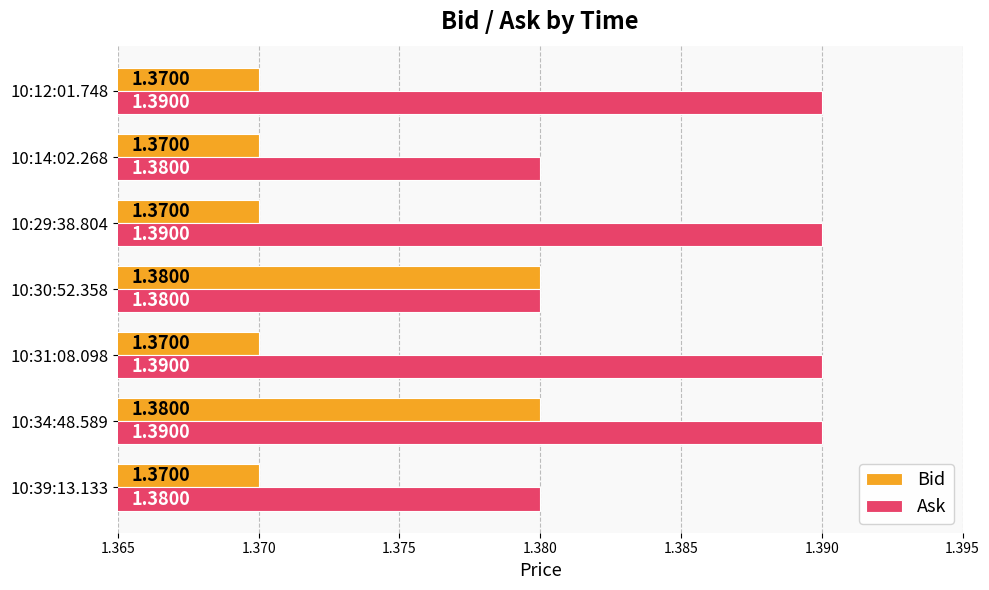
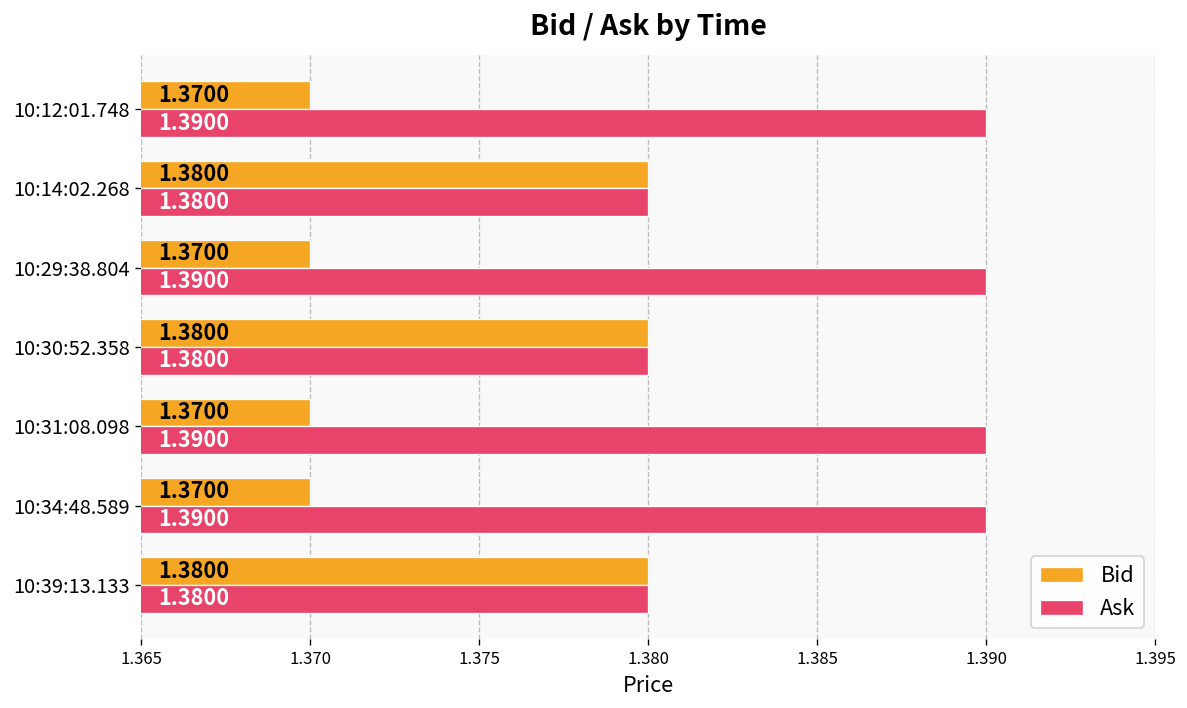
Bid, 10:14:02.268: 1.3700 -> 1.3800
Bid, 10:34:48.589: 1.3800 -> 1.3700
Bid, 10:39:13.133: 1.3700 -> 1.3800
